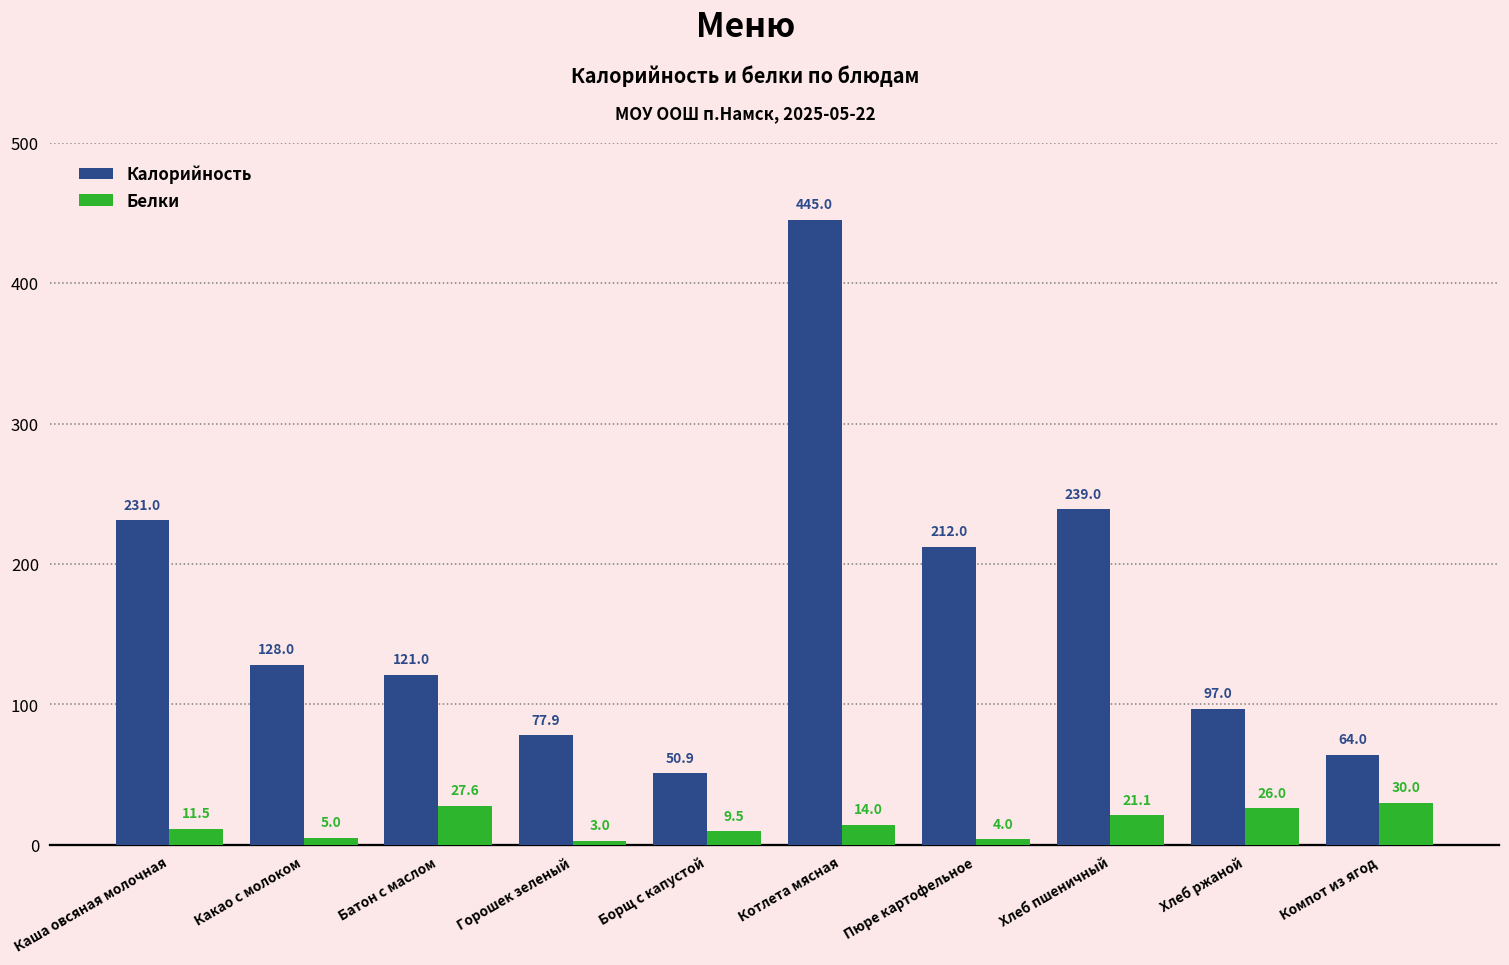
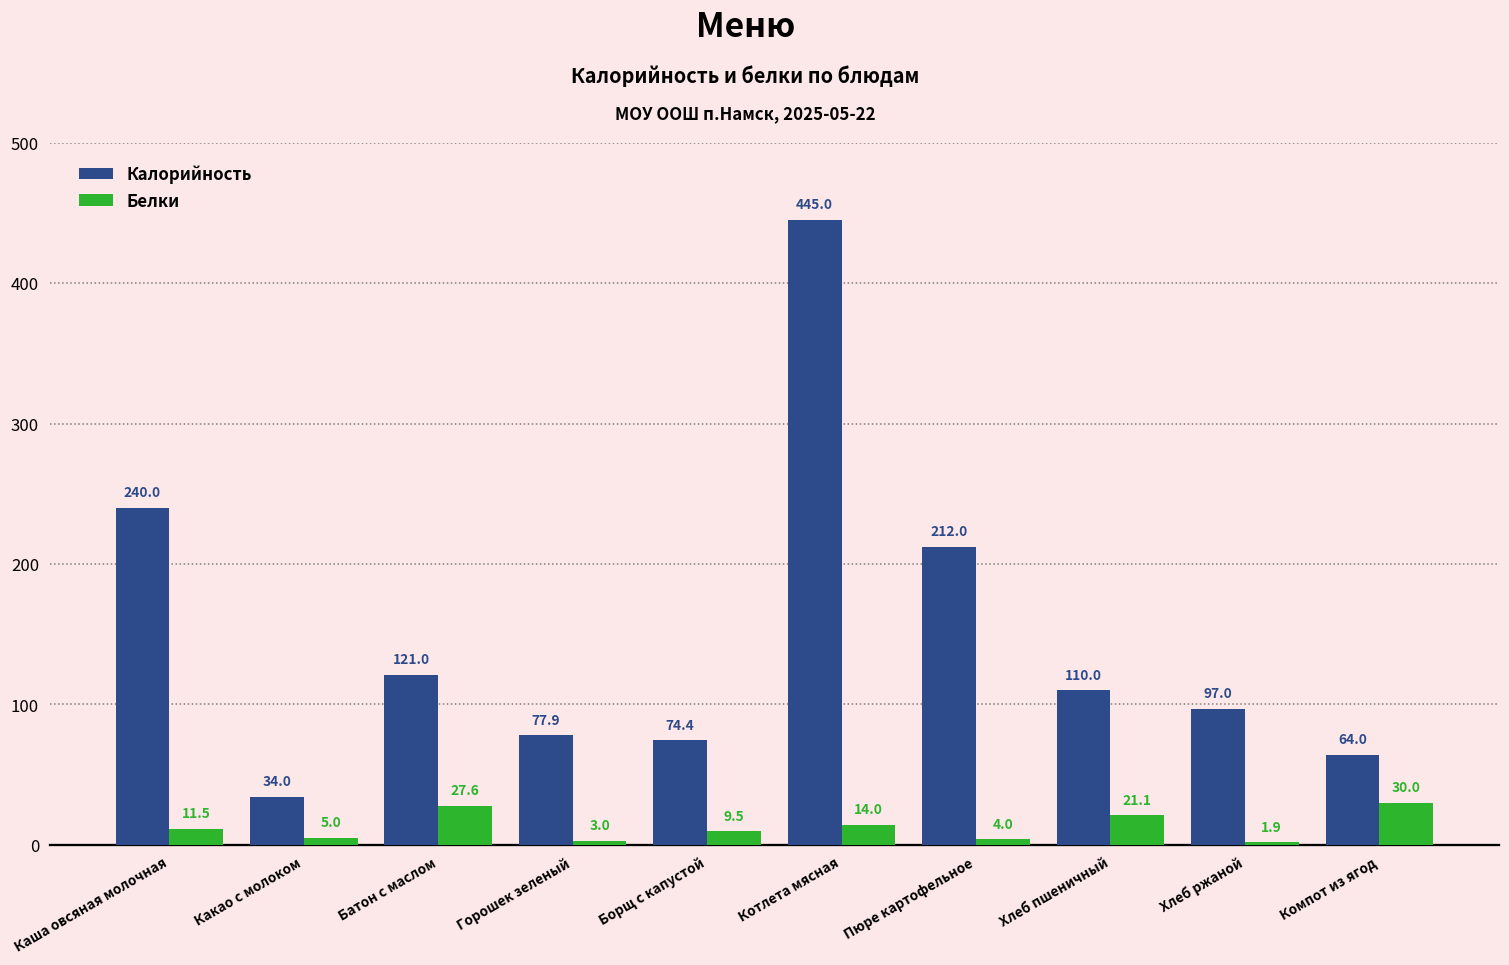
Калорийность, Каша овсяная молочная: 231.0 -> 240.0
Калорийность, Какао с молоком: 128.0 -> 34.0
Калорийность, Борщ с капустой: 50.9 -> 74.4
Калорийность, Хлеб пшеничный: 239.0 -> 110.0
Белки, Хлеб ржаной: 26.0 -> 1.9
